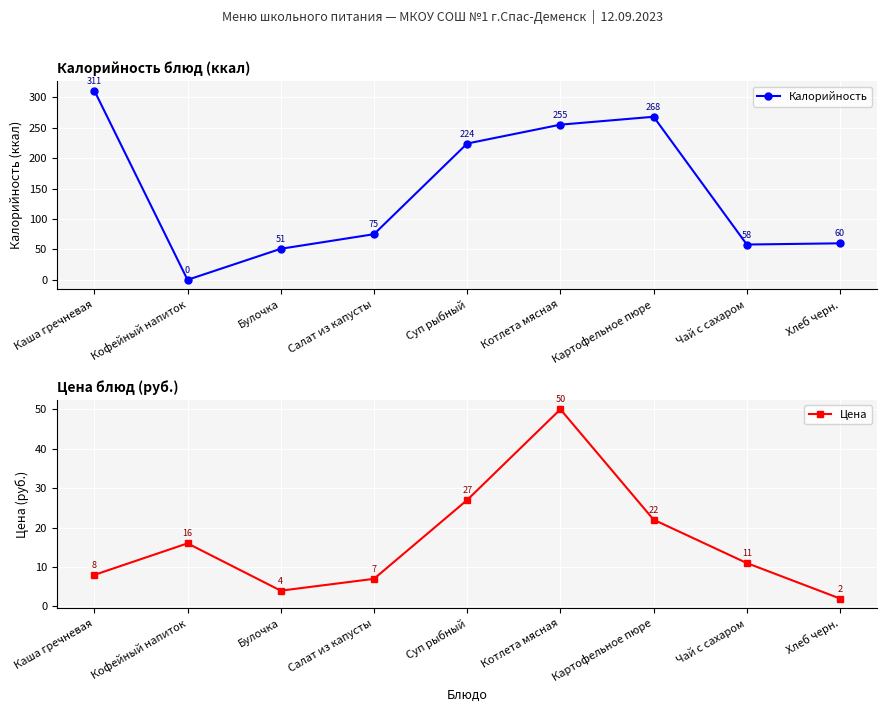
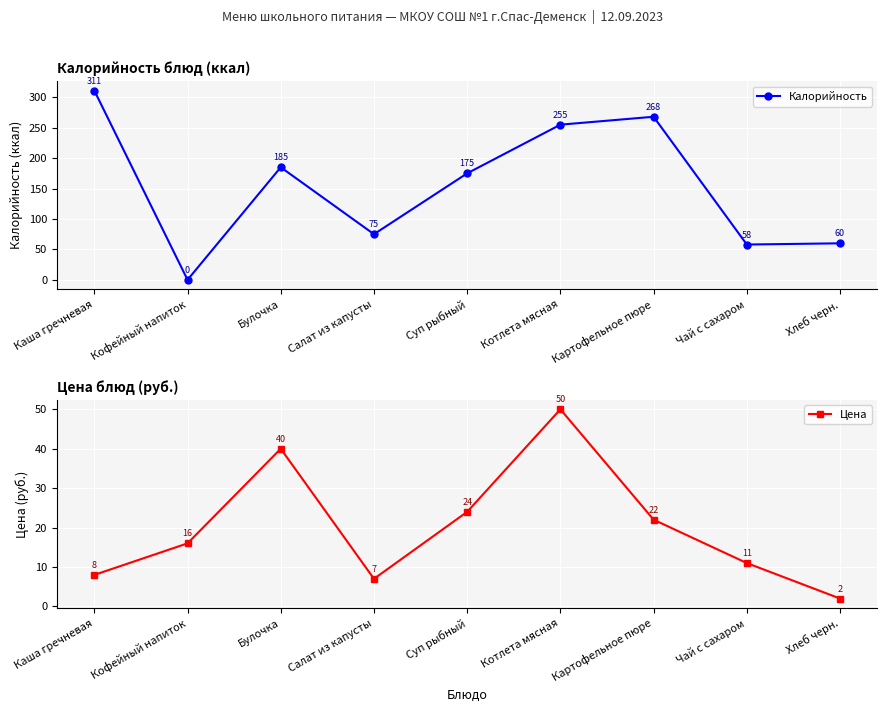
Калорийность блюд (ккал), Булочка: 51 -> 185
Калорийность блюд (ккал), Суп рыбный: 224 -> 175
Цена блюд (руб.), Булочка: 4 -> 40
Цена блюд (руб.), Суп рыбный: 27 -> 24
